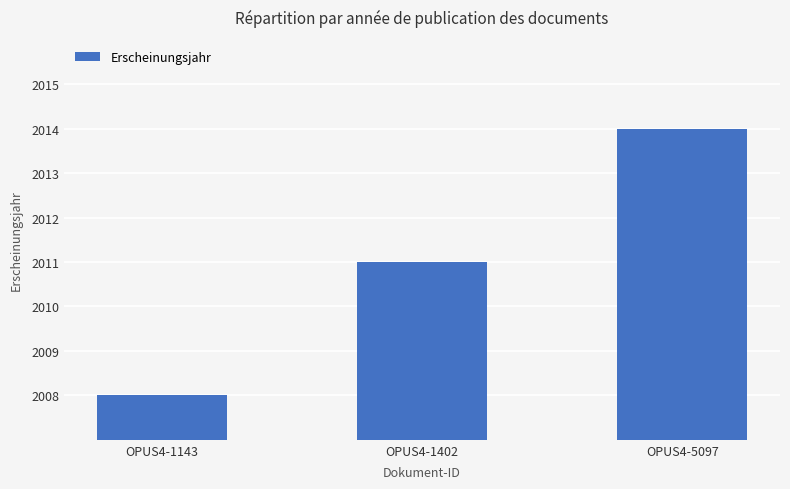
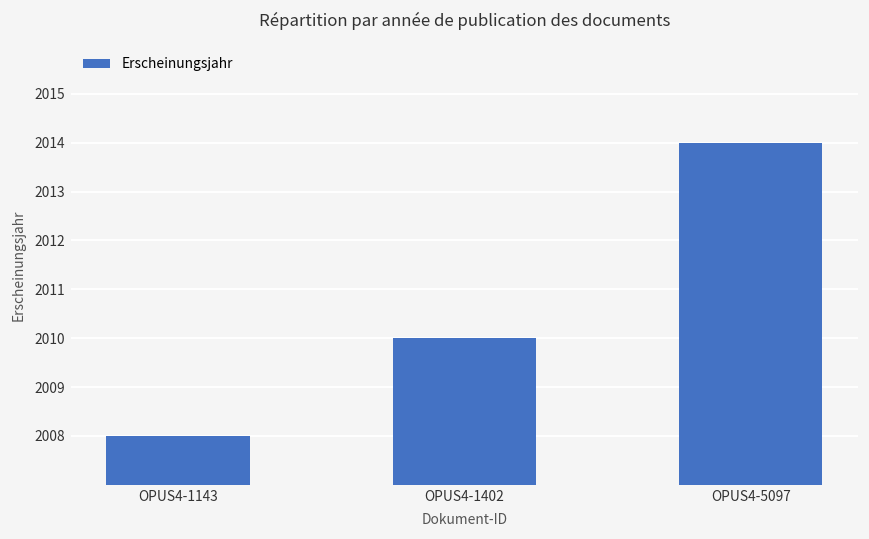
OPUS4-1402: 2011 -> 2010
